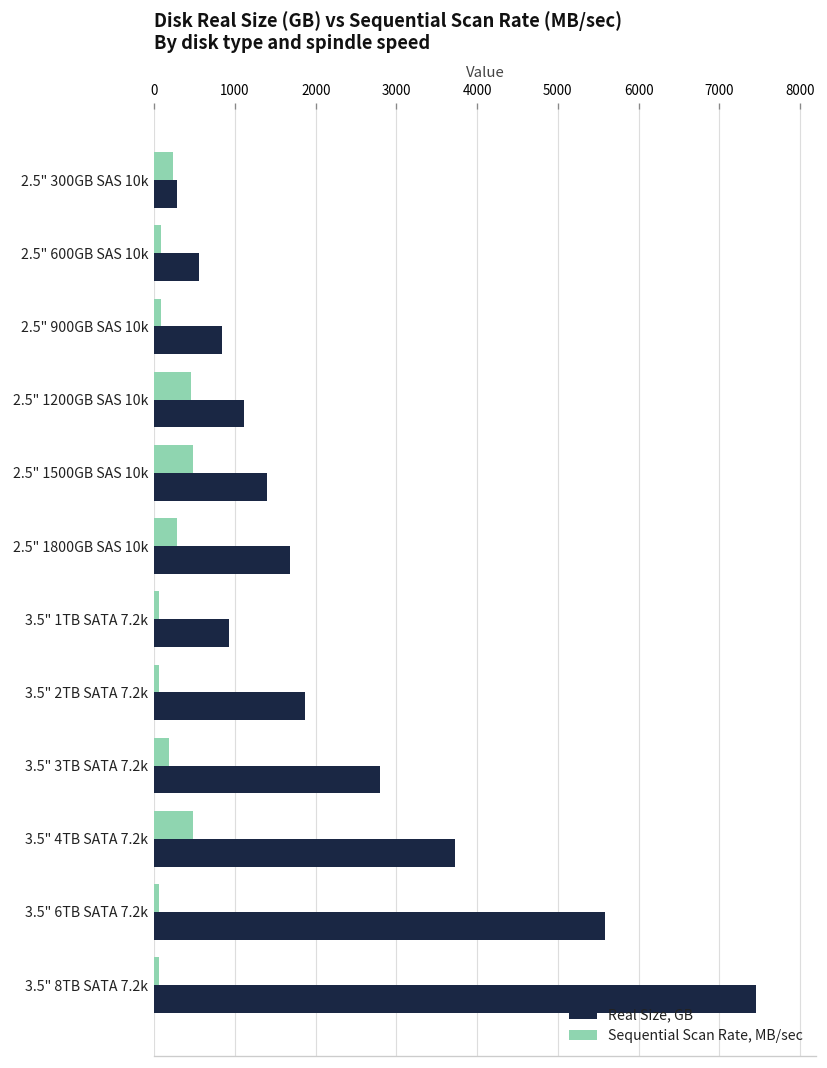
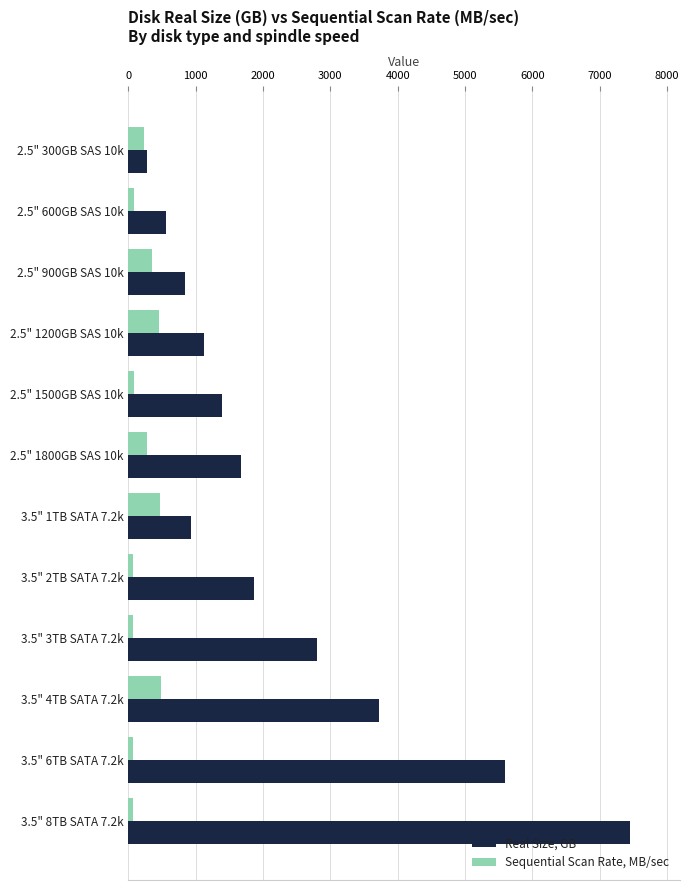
Sequential Scan Rate, MB/sec, 2.5" 900GB SAS 10k: 100 -> 300
Sequential Scan Rate, MB/sec, 2.5" 1500GB SAS 10k: 500 -> 100
Sequential Scan Rate, MB/sec, 3.5" 1TB SATA 7.2k: 100 -> 500
Sequential Scan Rate, MB/sec, 3.5" 3TB SATA 7.2k: 200 -> 100
